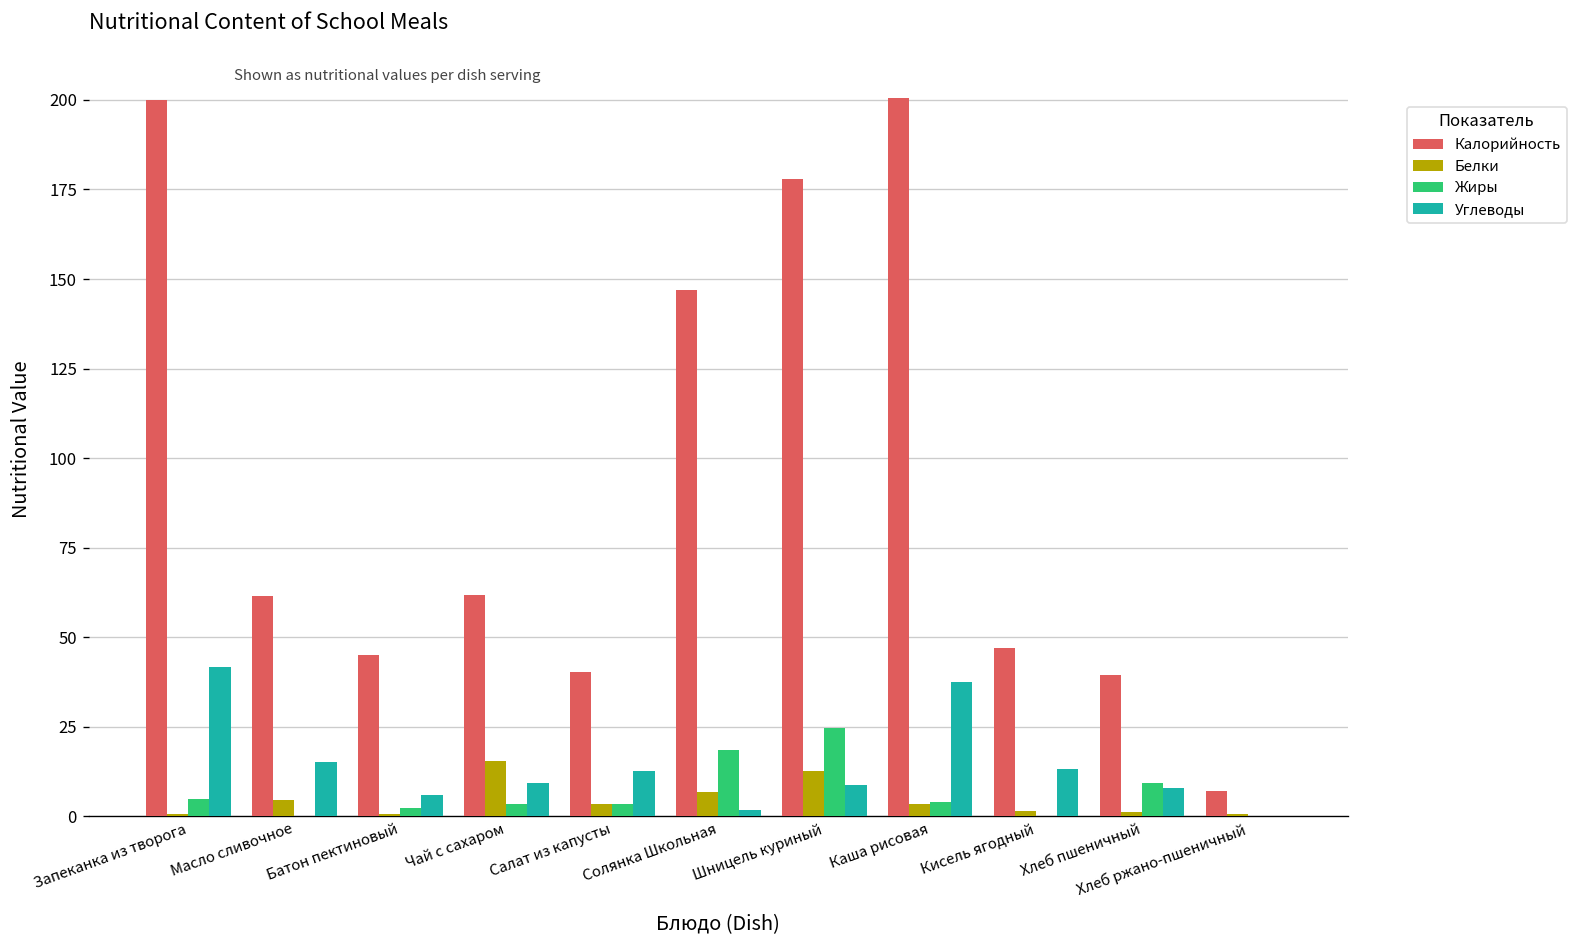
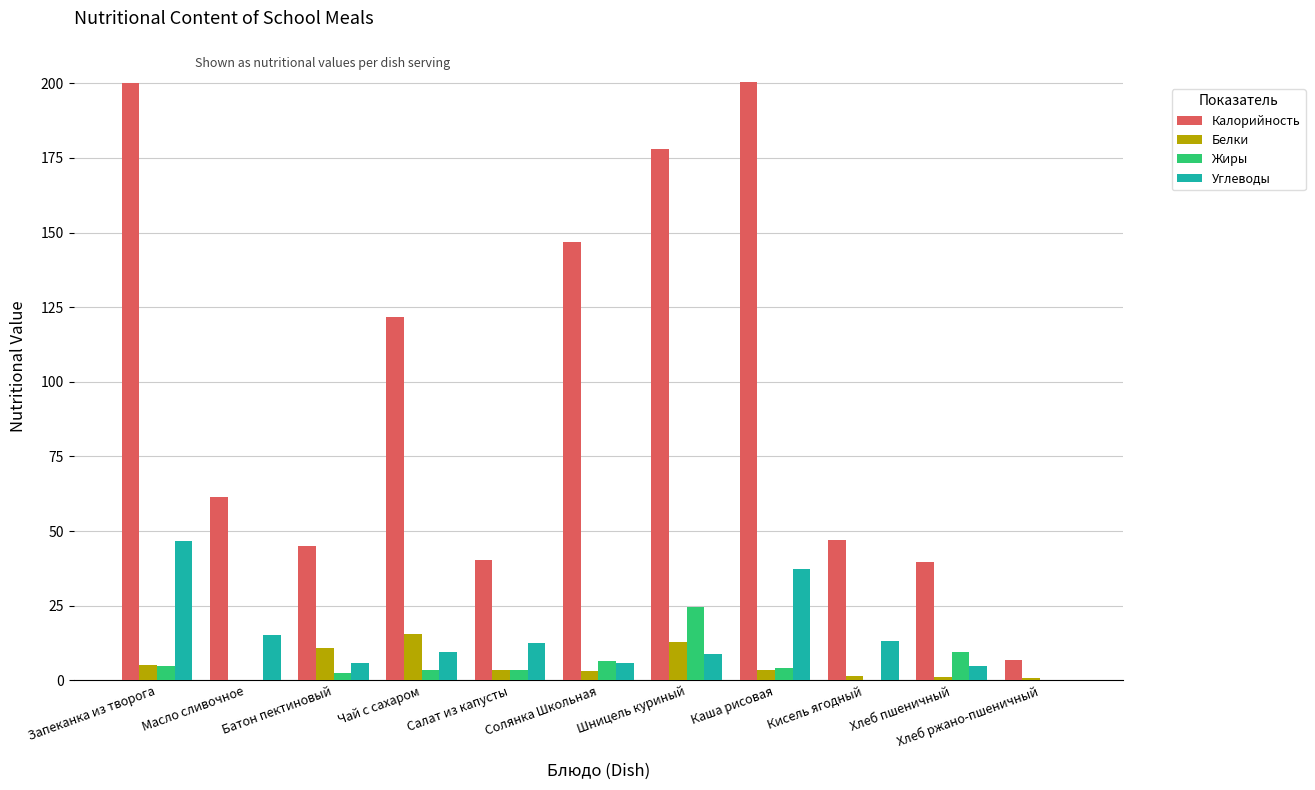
Белки, Запеканка из творога: 1 -> 5
Углеводы, Запеканка из творога: 42 -> 47
Белки, Масло сливочное: 5 -> 0
Белки, Батон пектиновый: 1 -> 11
Калорийность, Чай с сахаром: 62 -> 122
Белки, Солянка Школьная: 7 -> 3
Жиры, Солянка Школьная: 19 -> 6
Углеводы, Солянка Школьная: 2 -> 6
Углеводы, Хлеб пшеничный: 8 -> 5
